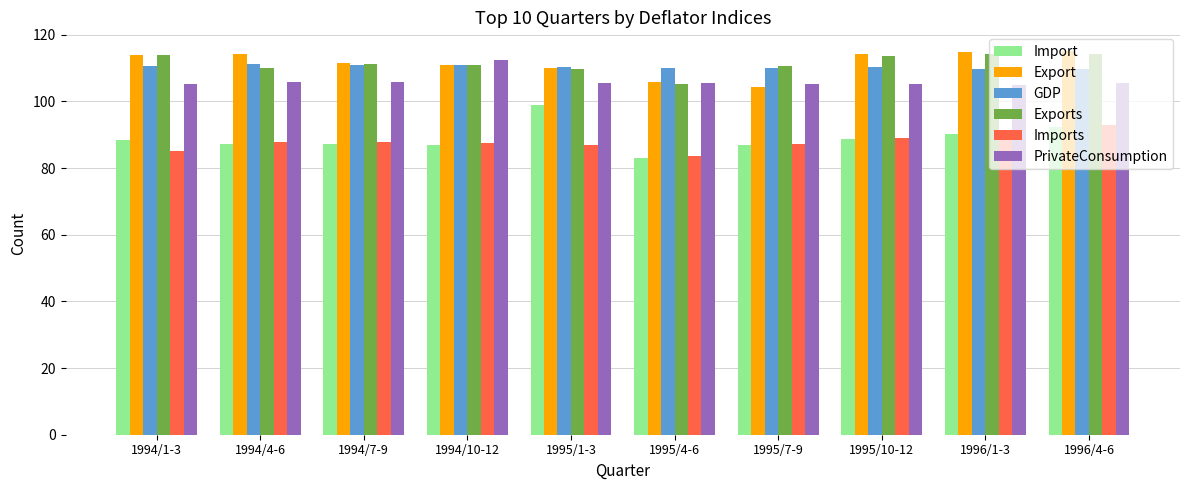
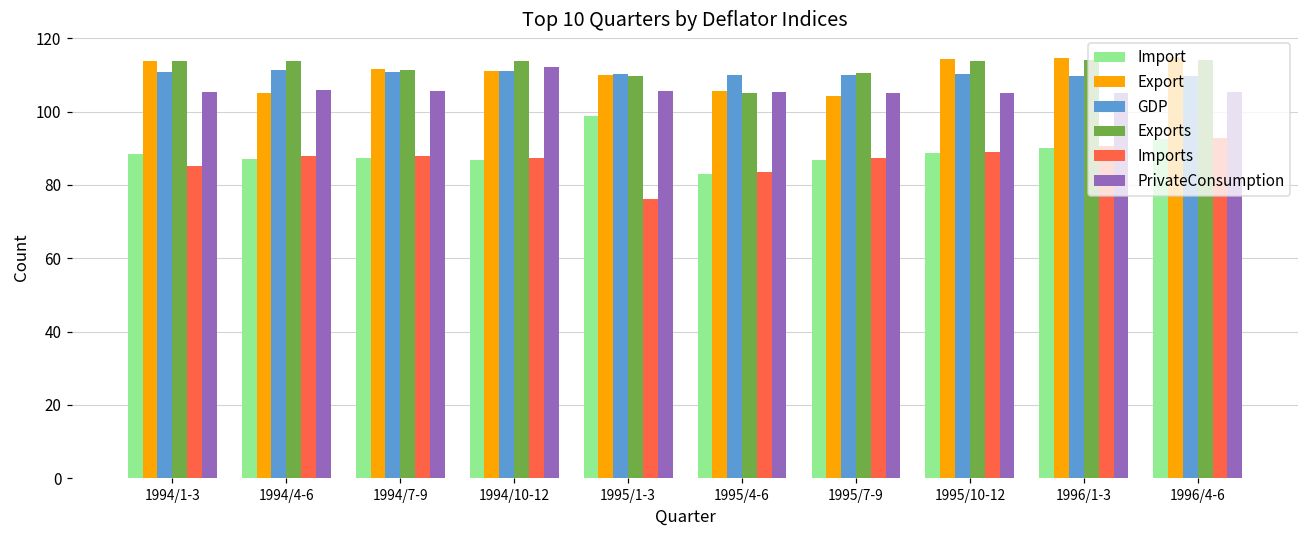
Export, 1994/4-6: 114 -> 105
Exports, 1994/4-6: 110 -> 114
Exports, 1994/10-12: 111 -> 114
Imports, 1995/1-3: 87 -> 76
